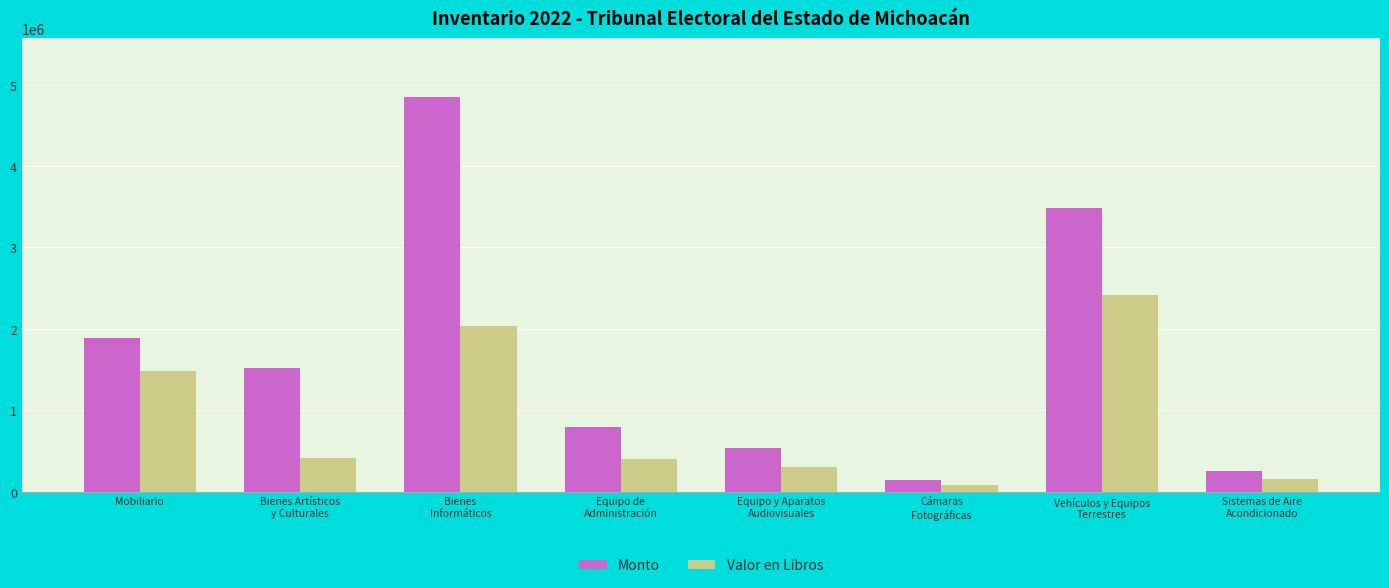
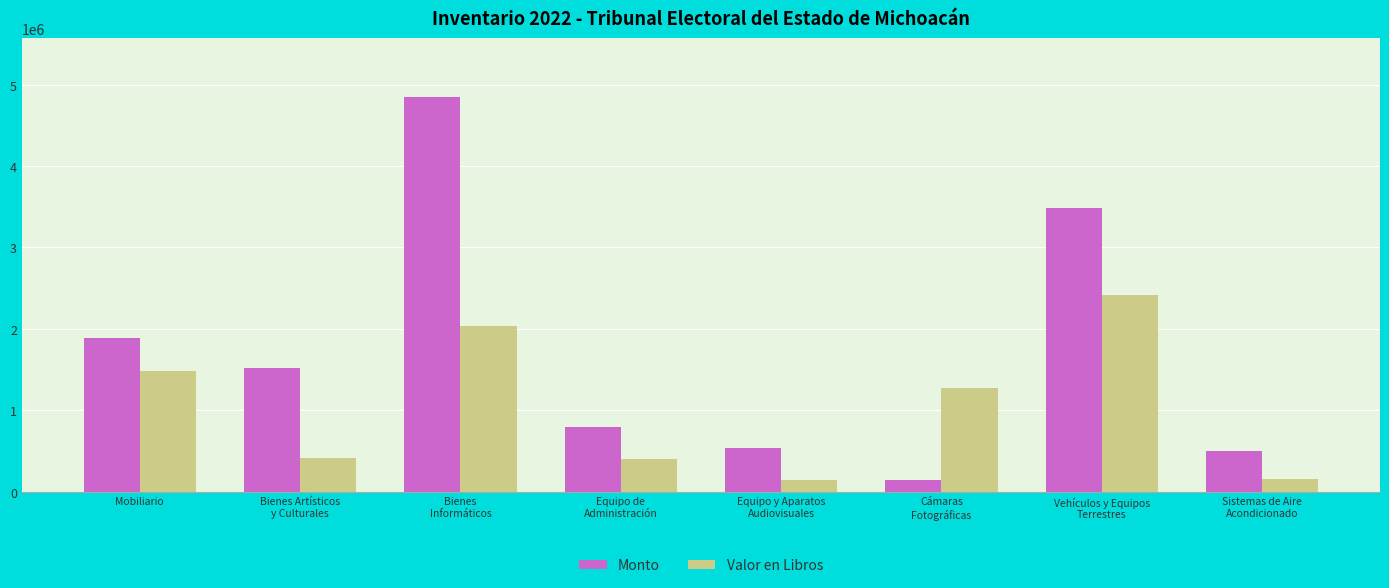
Valor en Libros, Equipo y Aparatos Audiovisuales: 300000 -> 100000
Valor en Libros, Cámaras Fotográficas: 100000 -> 1300000
Monto, Sistemas de Aire Acondicionado: 300000 -> 500000
